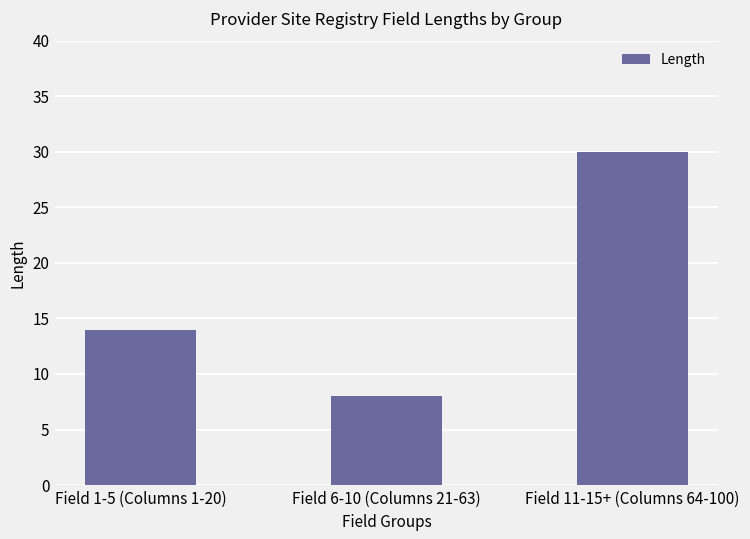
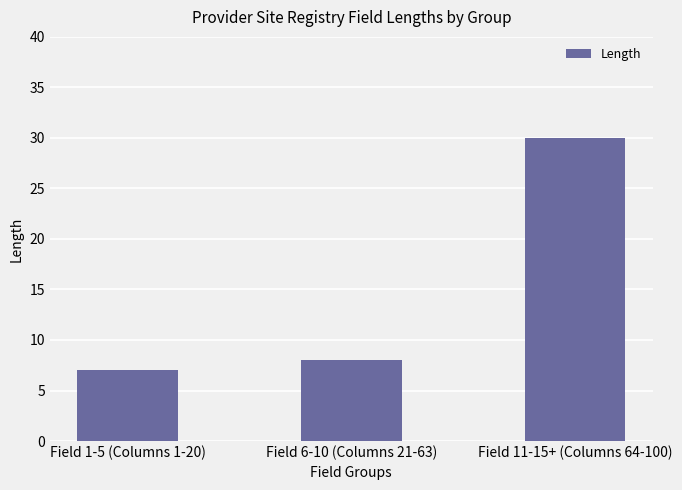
Field 1-5 (Columns 1-20): 14 -> 7
